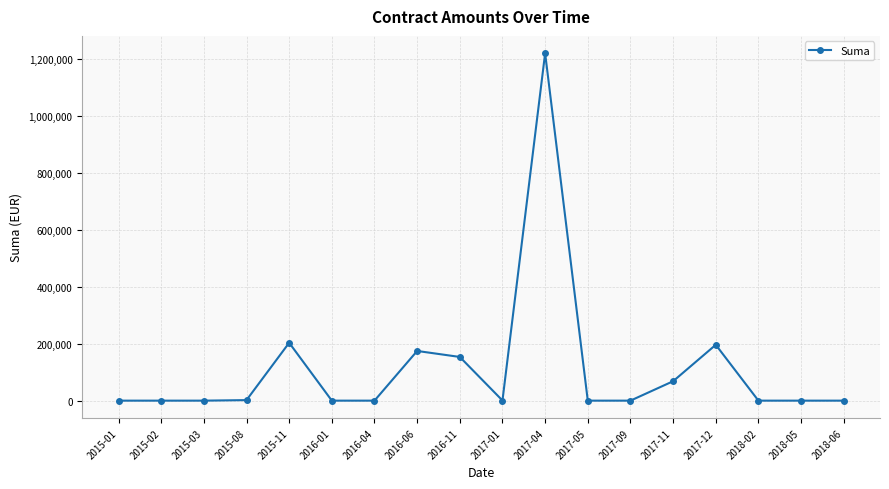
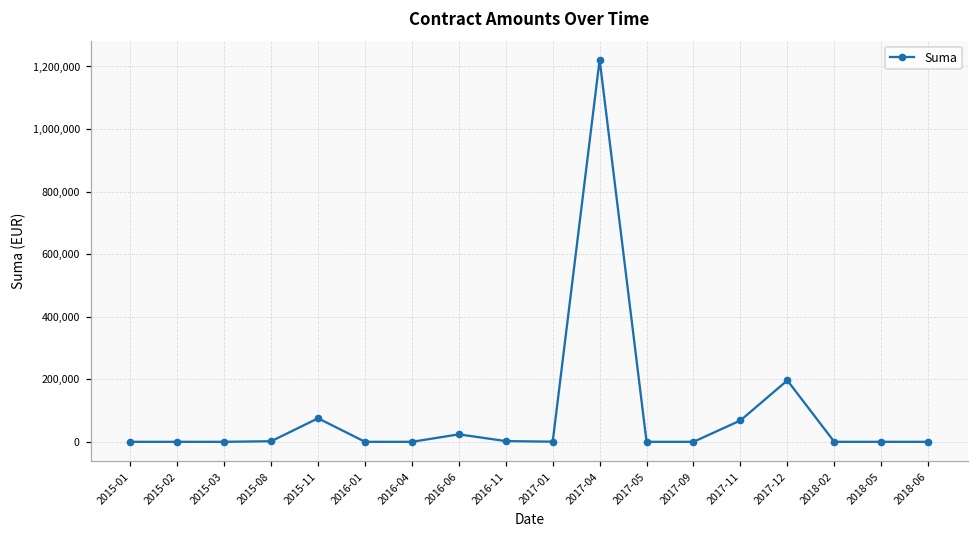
2015-11: 200,000 -> 80,000
2016-06: 170,000 -> 20,000
2016-11: 150,000 -> 0
